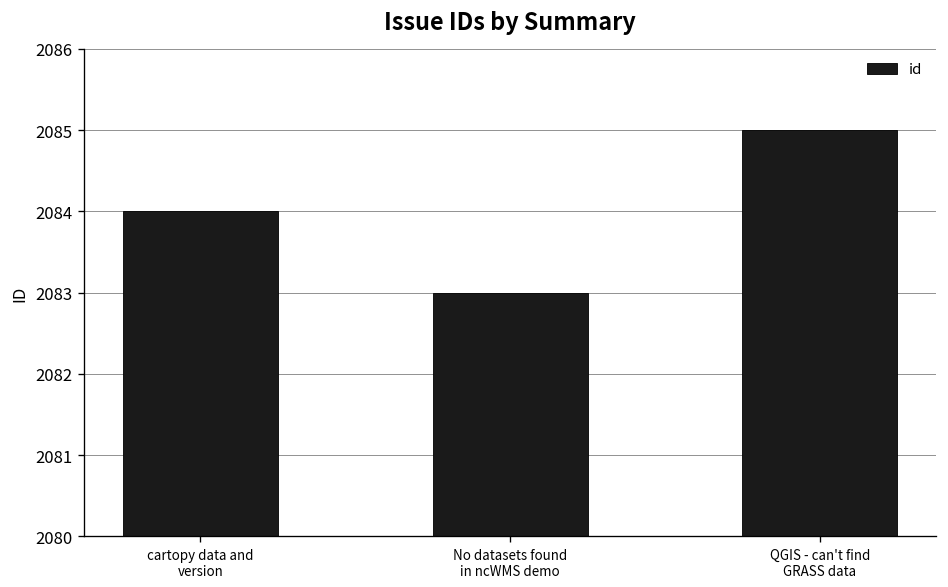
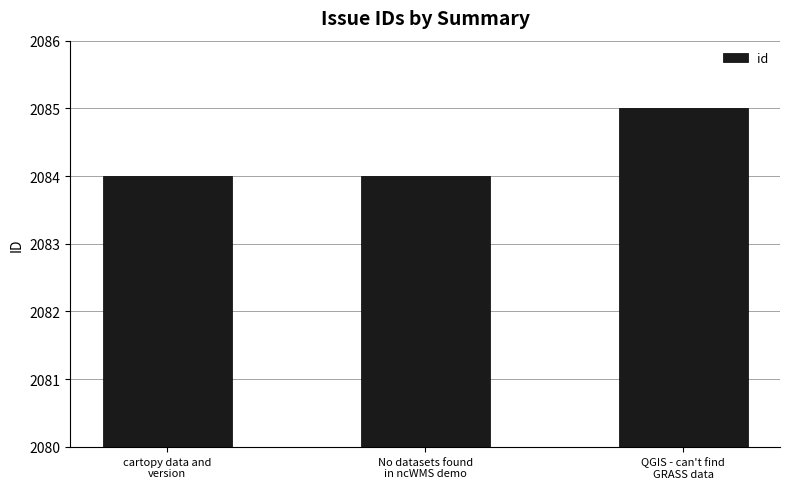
No datasets found in ncWMS demo: 2083 -> 2084
